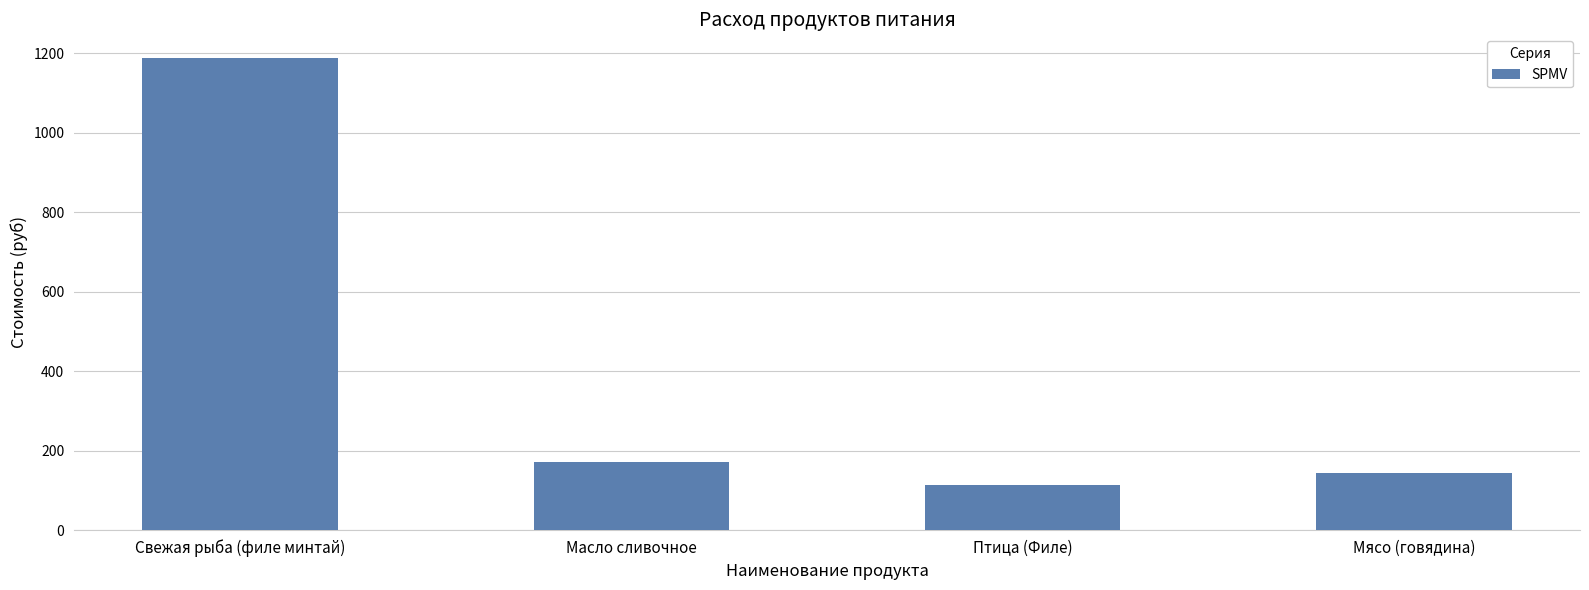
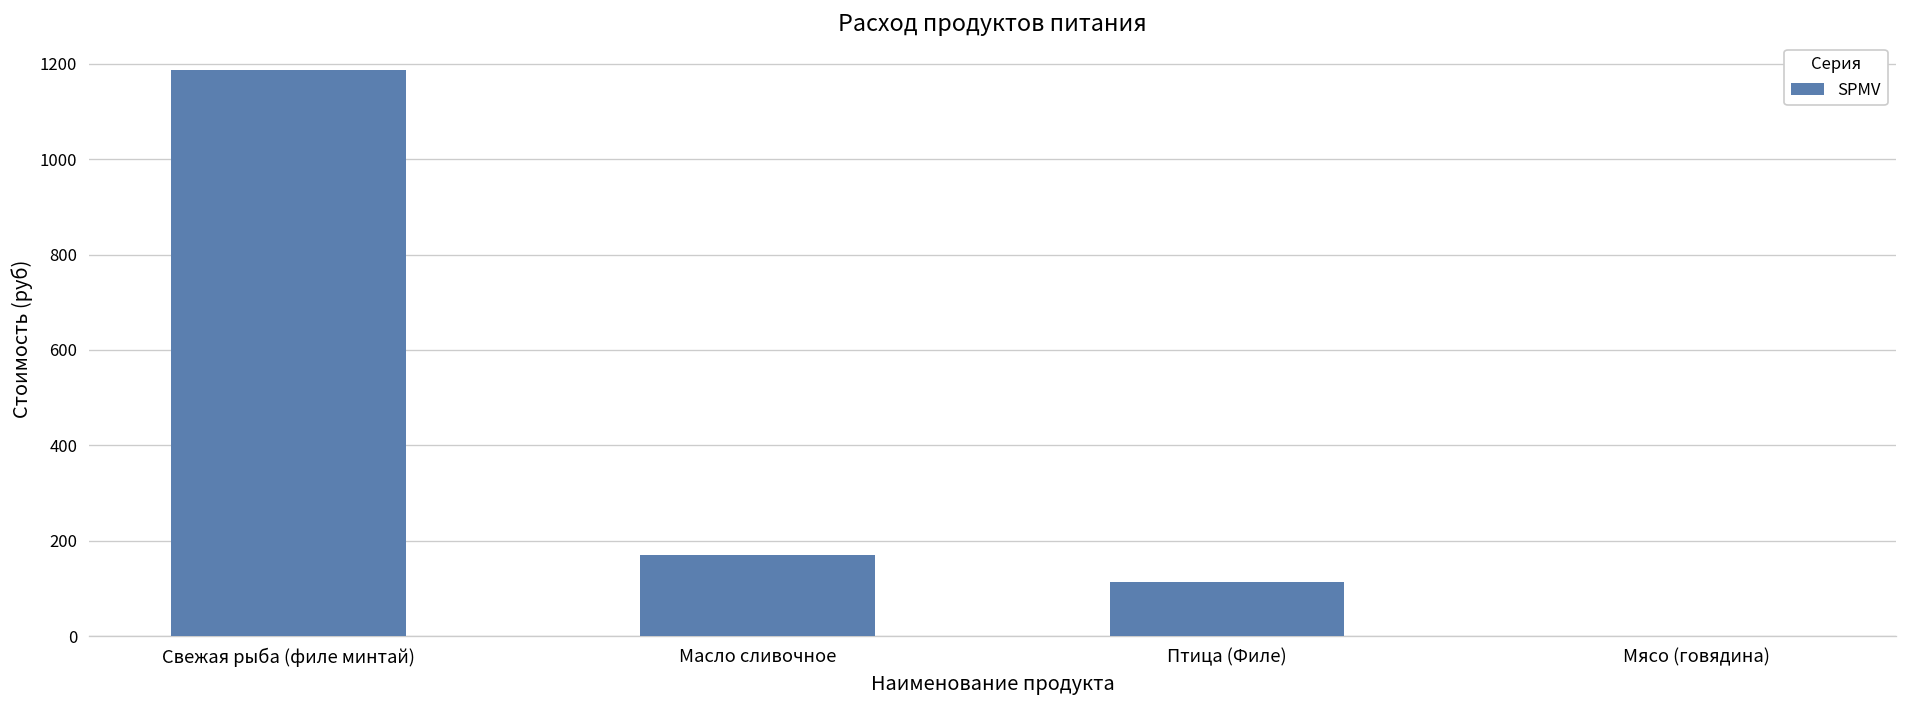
Мясо (говядина): 140 -> 0
